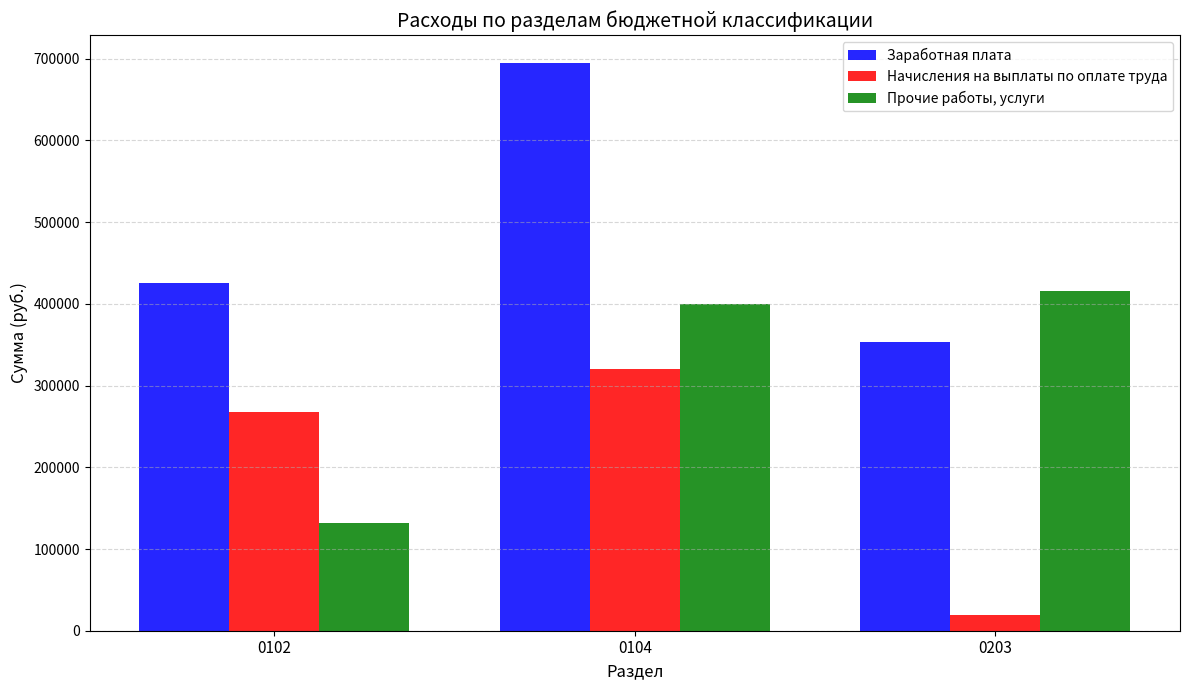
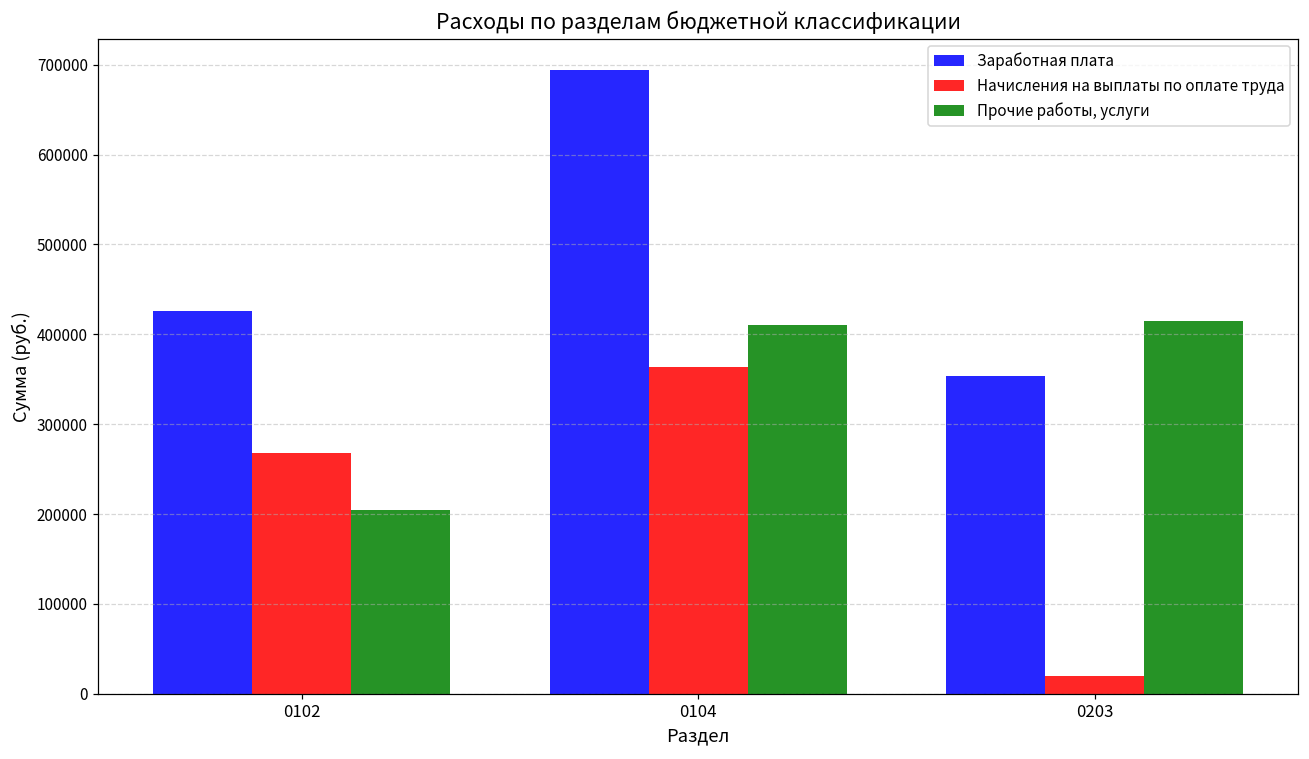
Прочие работы, услуги, 0102: 130000 -> 200000
Начисления на выплаты по оплате труда, 0104: 320000 -> 360000
Прочие работы, услуги, 0104: 400000 -> 410000
